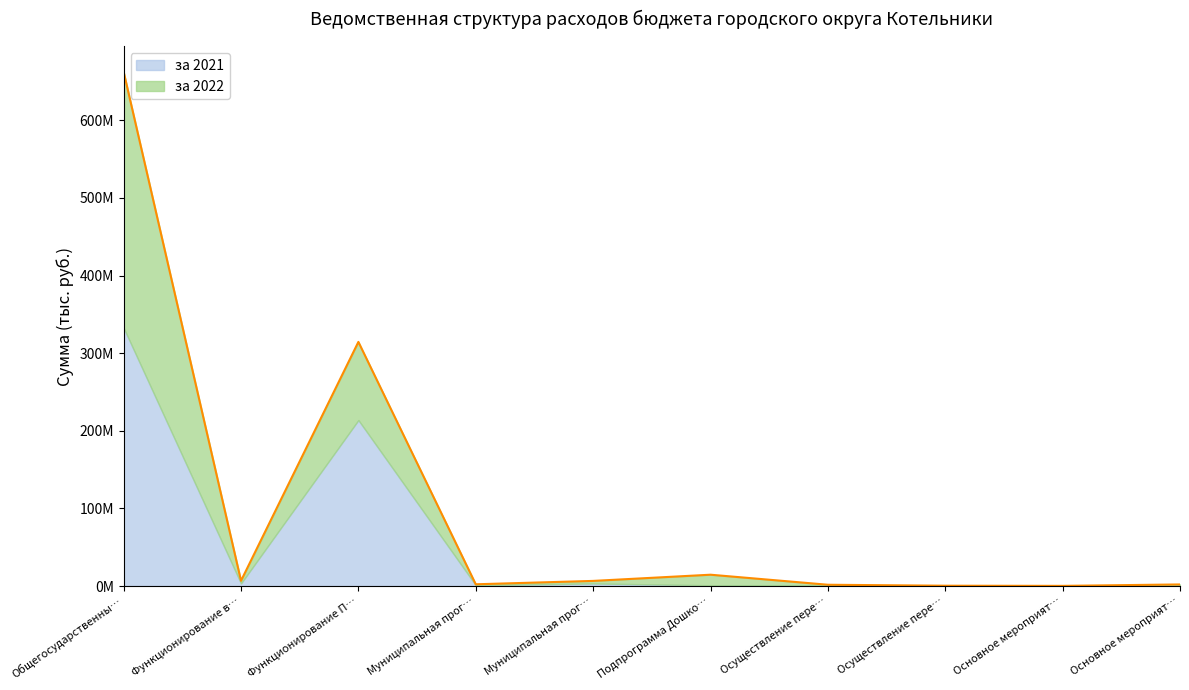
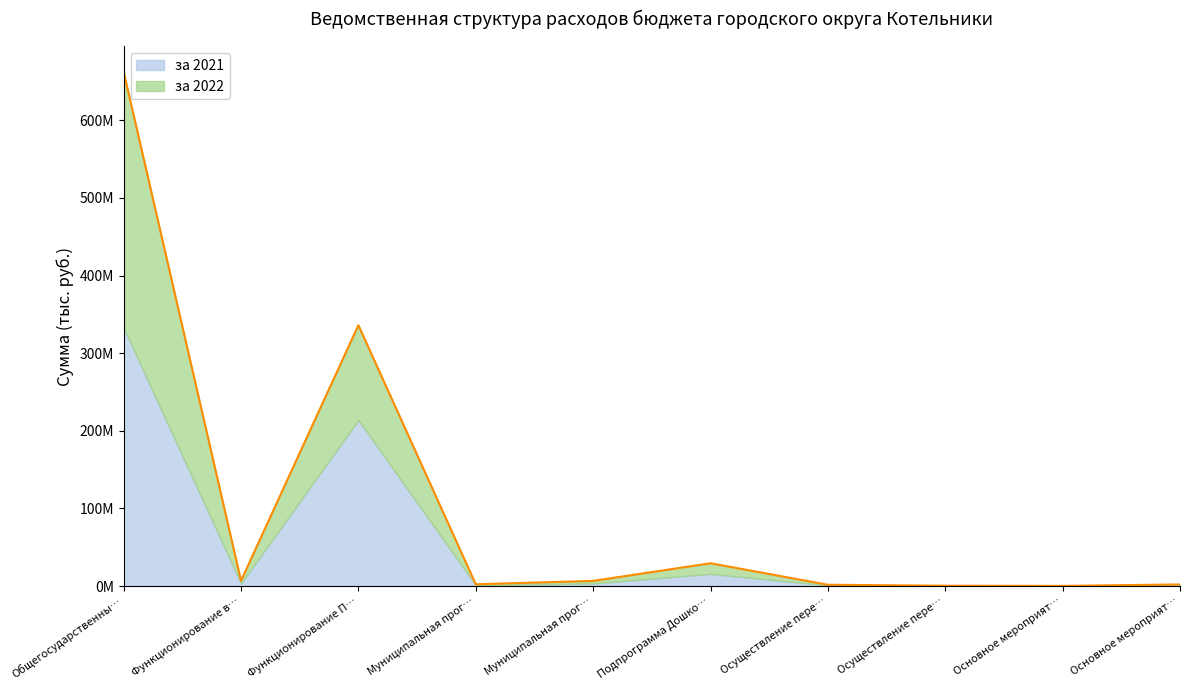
за 2022, Функционирование П…: 100000000 -> 120000000
за 2021, Подпрограмма Дошко…: 0 -> 20000000
